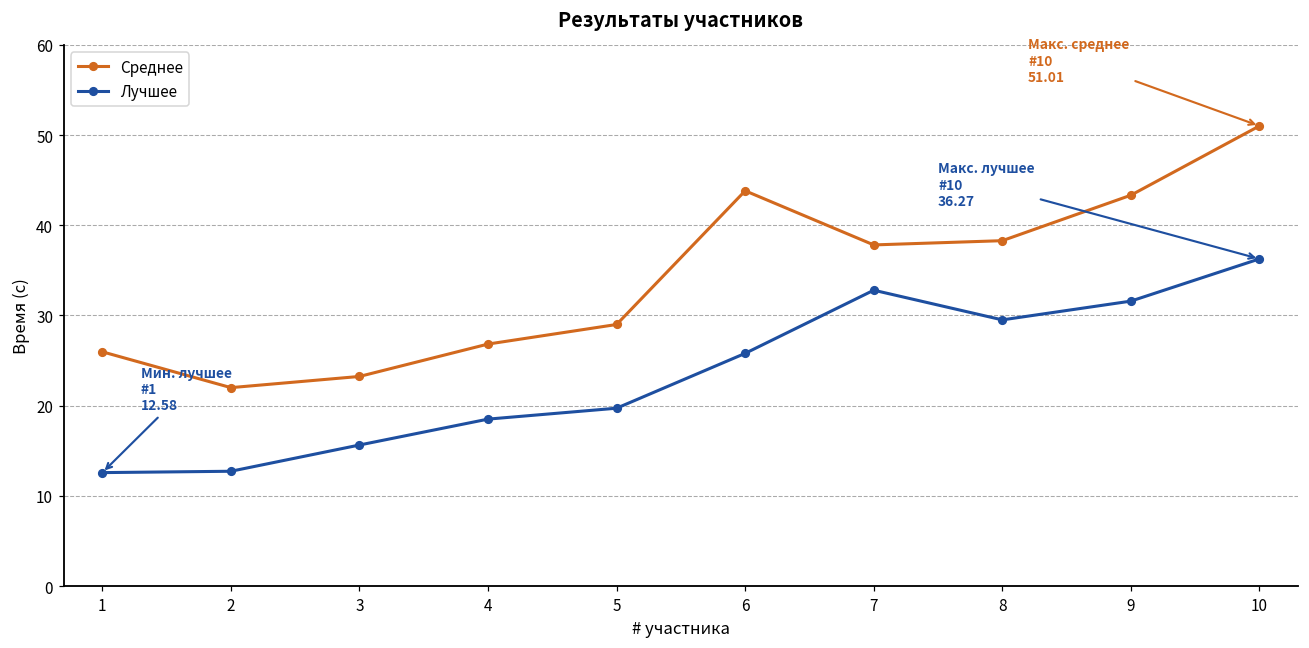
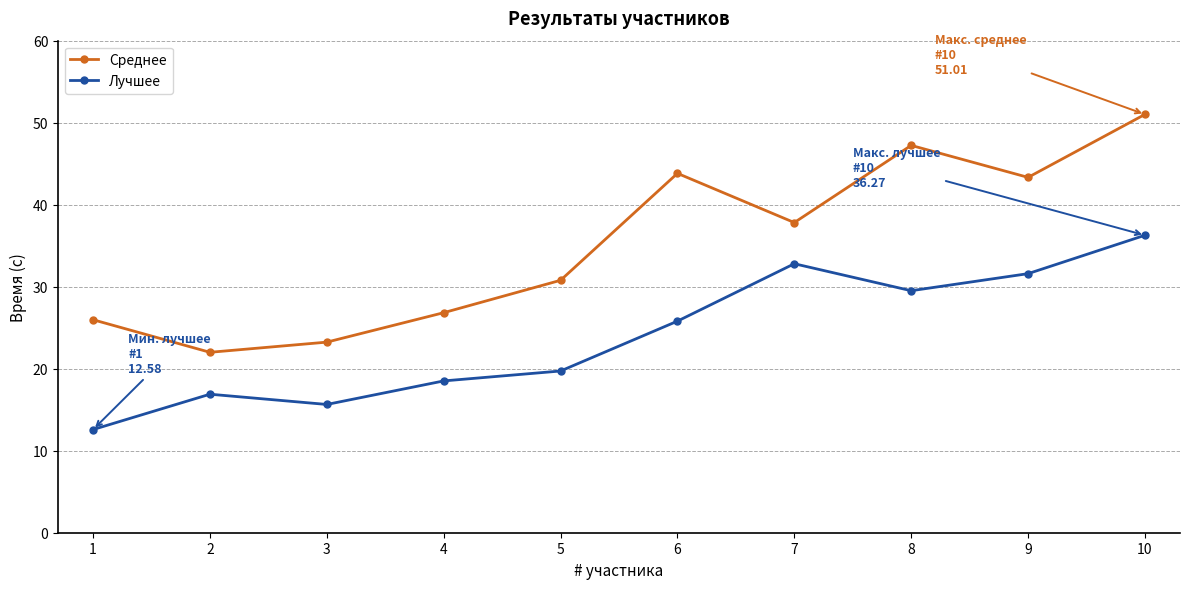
Лучшее, 2: 13 -> 17
Среднее, 5: 29 -> 31
Среднее, 8: 38 -> 47
